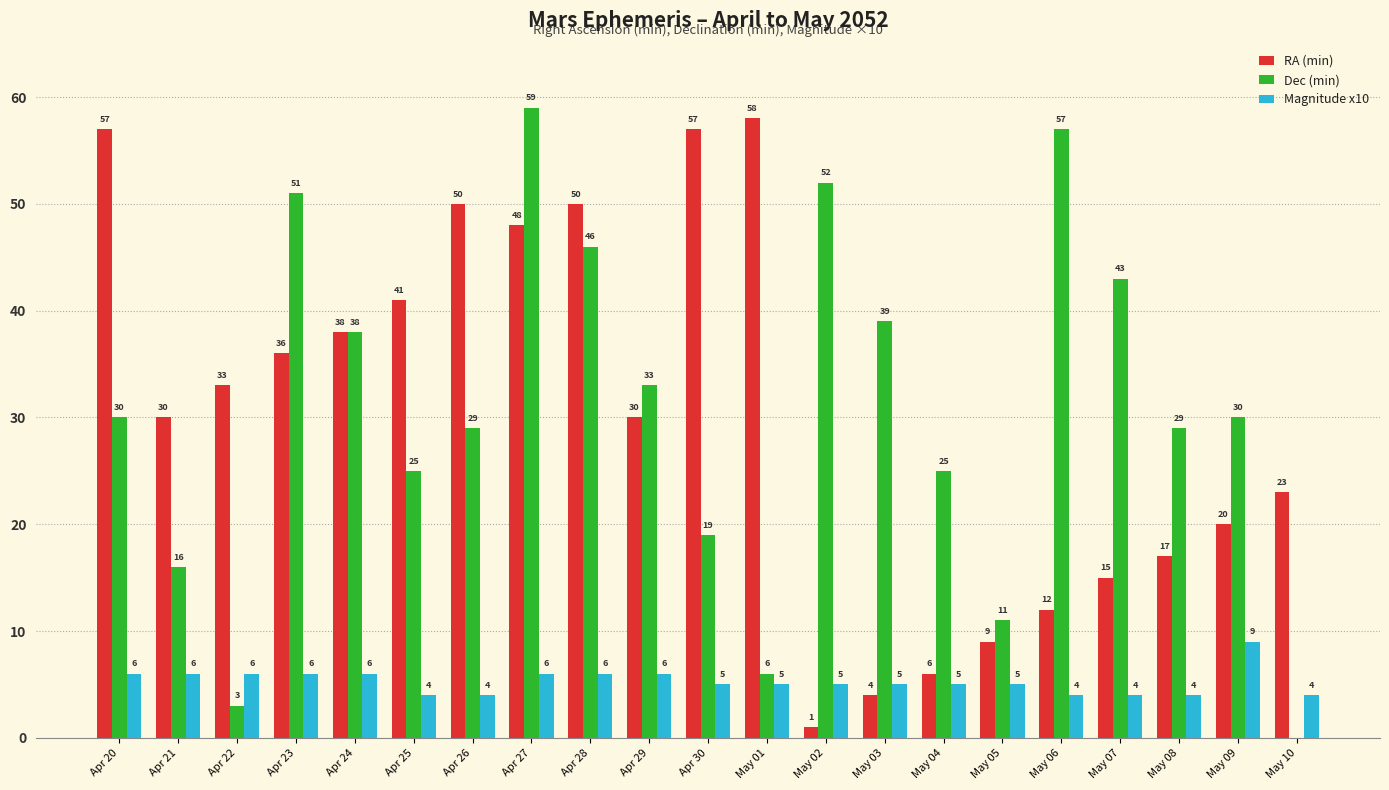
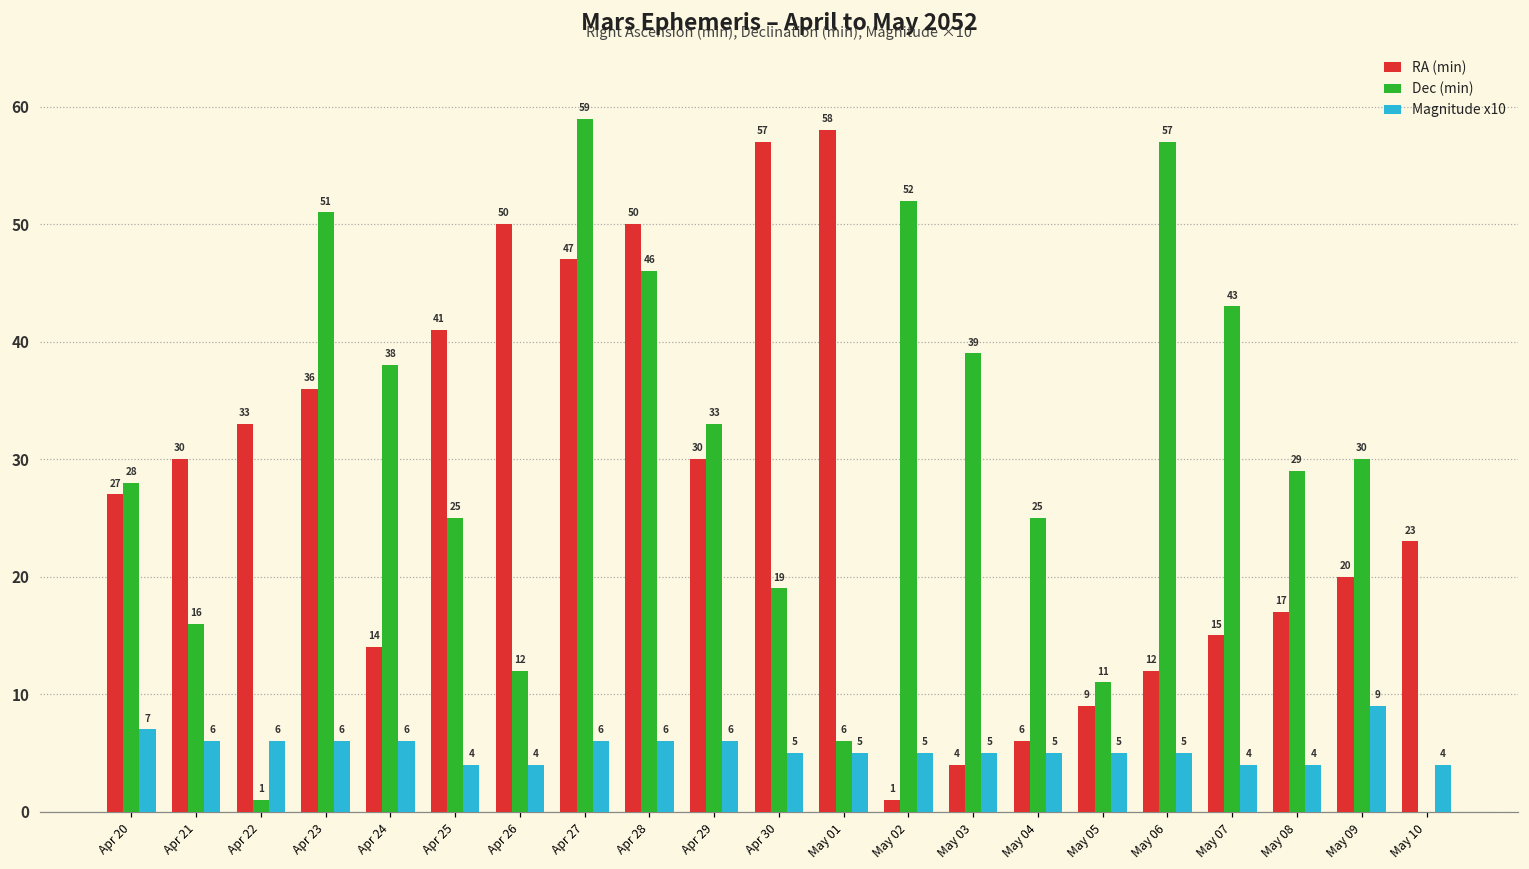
RA (min), Apr 20: 57 -> 27
Dec (min), Apr 20: 30 -> 28
Magnitude x10, Apr 20: 6 -> 7
Dec (min), Apr 22: 3 -> 1
RA (min), Apr 24: 38 -> 14
Dec (min), Apr 26: 29 -> 12
RA (min), Apr 27: 48 -> 47
Magnitude x10, May 06: 4 -> 5
